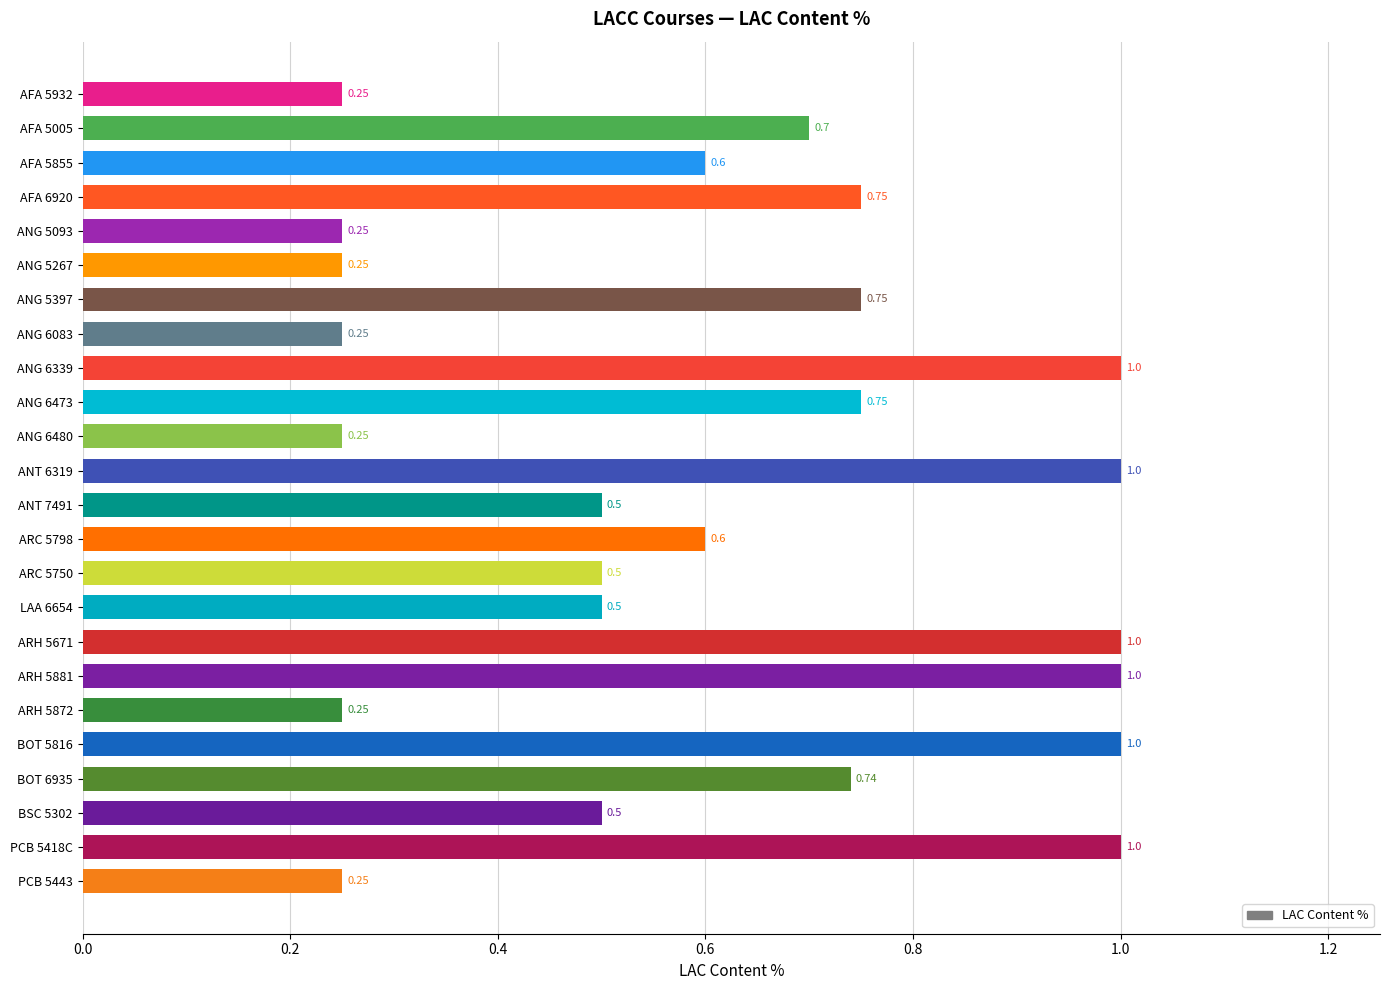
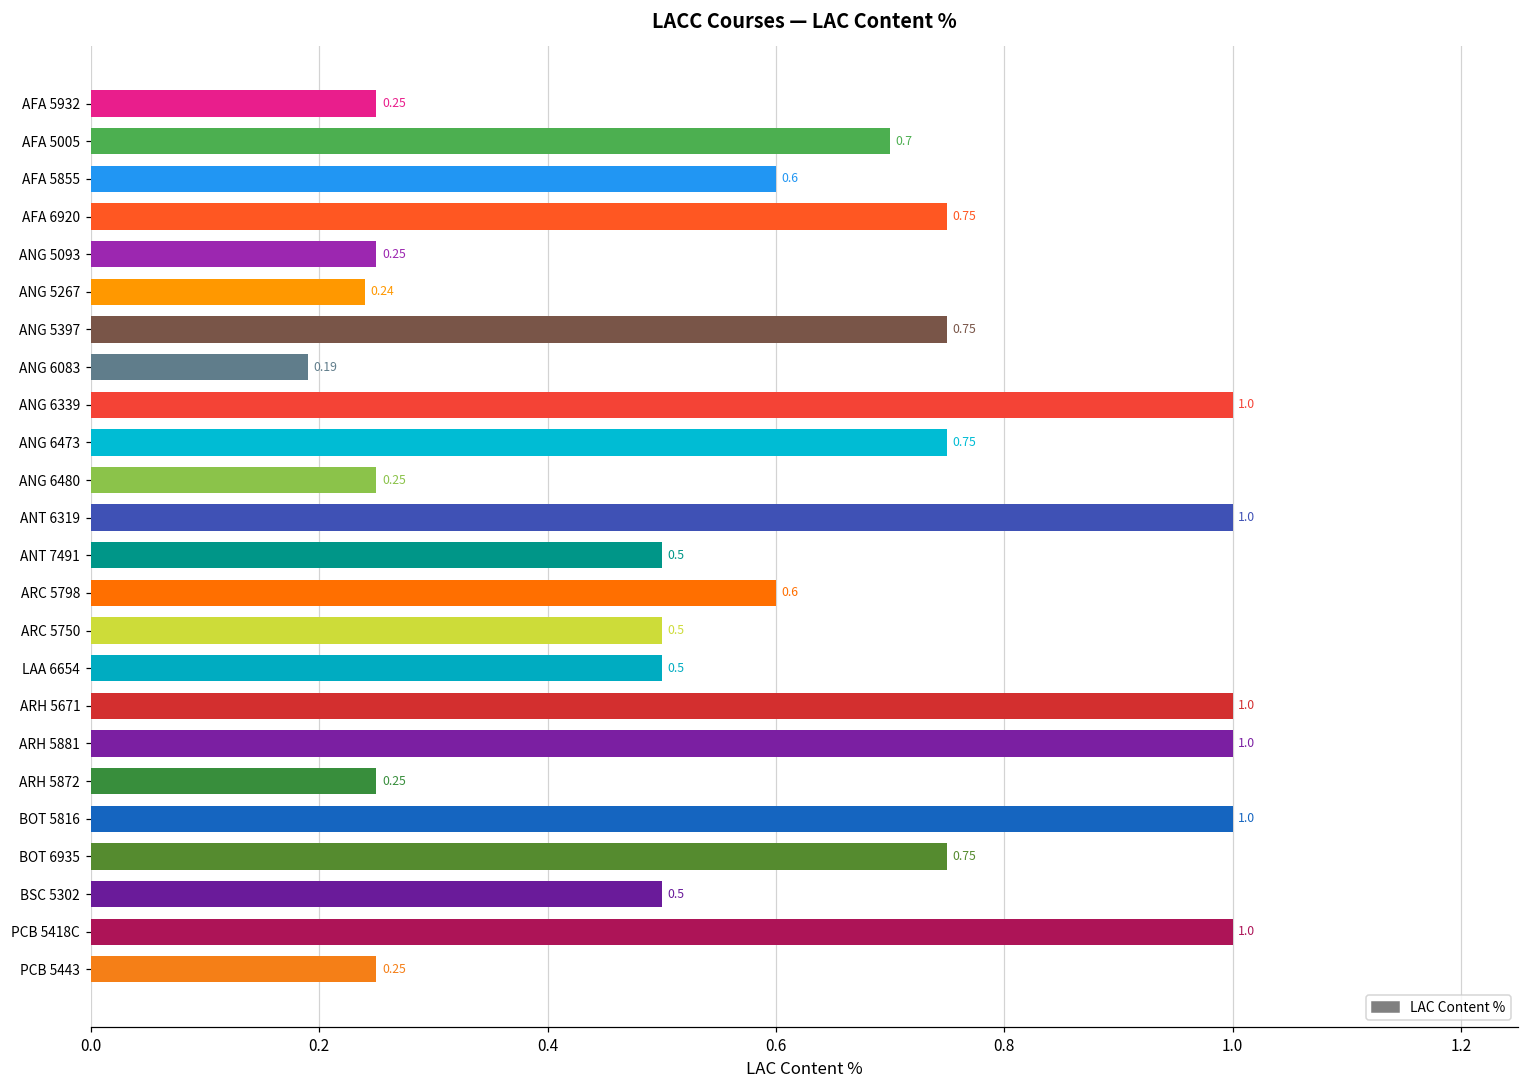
ANG 5267: 0.25 -> 0.24
ANG 6083: 0.25 -> 0.19
BOT 6935: 0.74 -> 0.75
